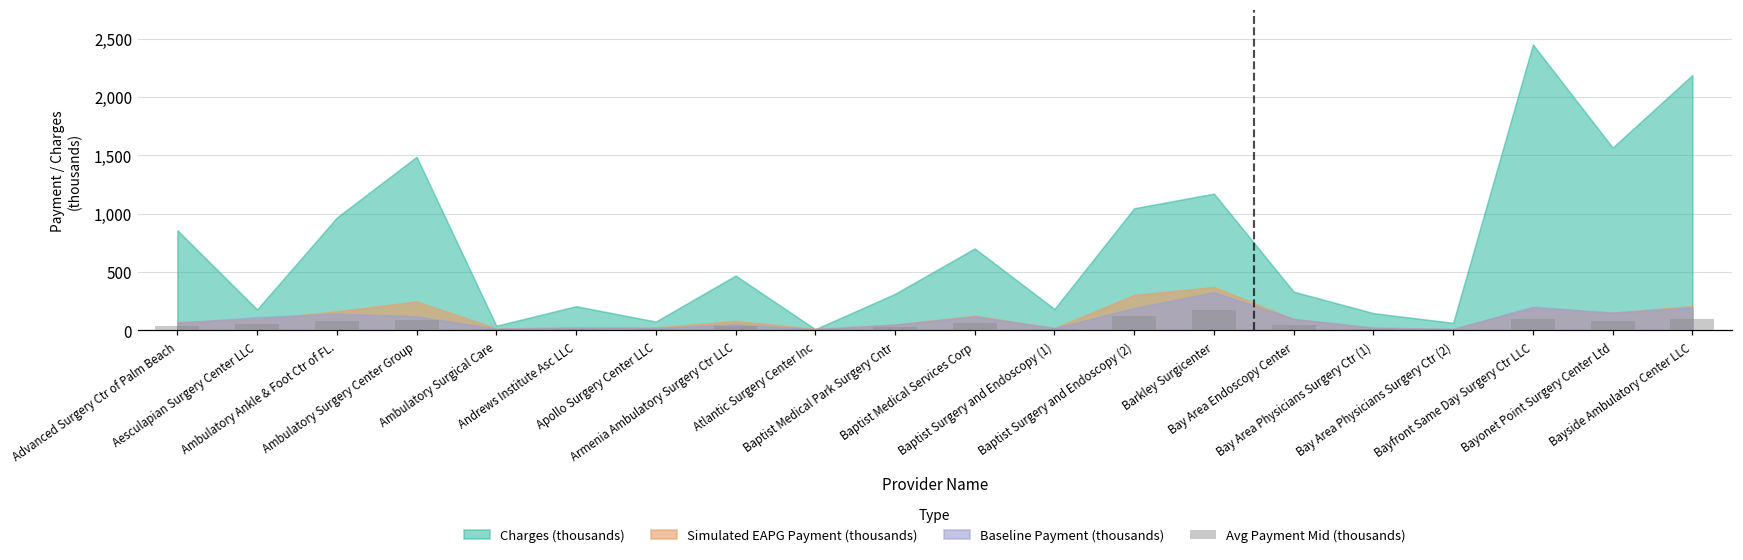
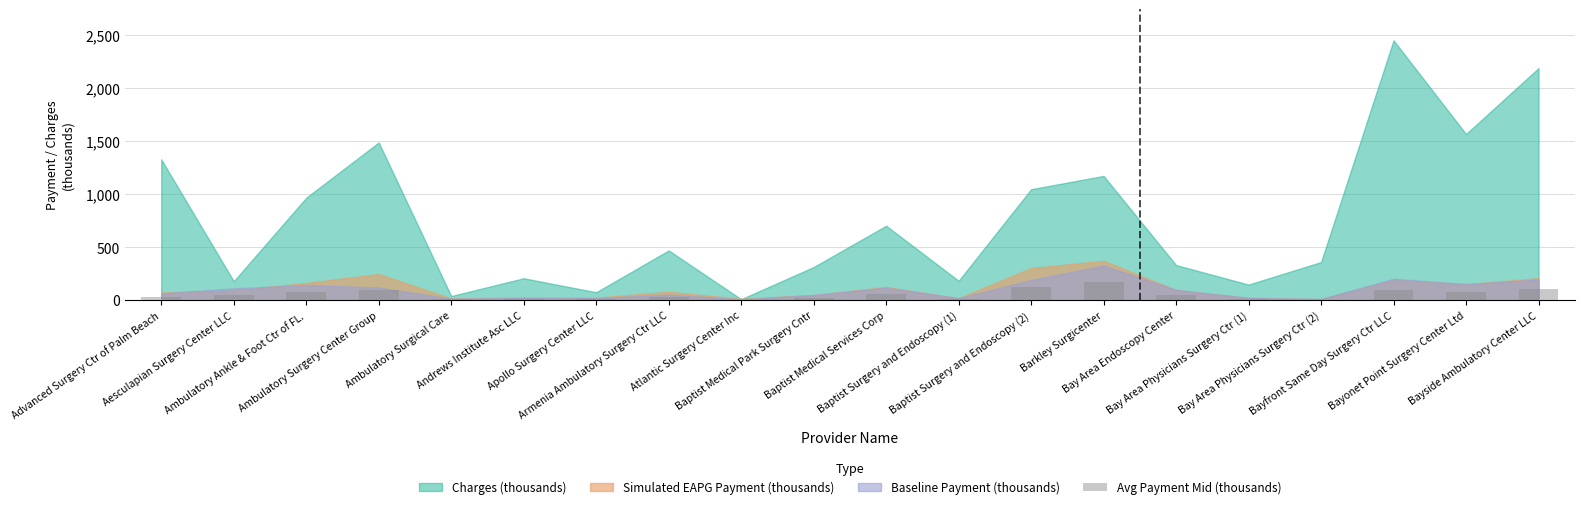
Charges (thousands), Advanced Surgery Ctr of Palm Beach: 860 -> 1,330
Charges (thousands), Bay Area Physicians Surgery Ctr (2): 60 -> 360
